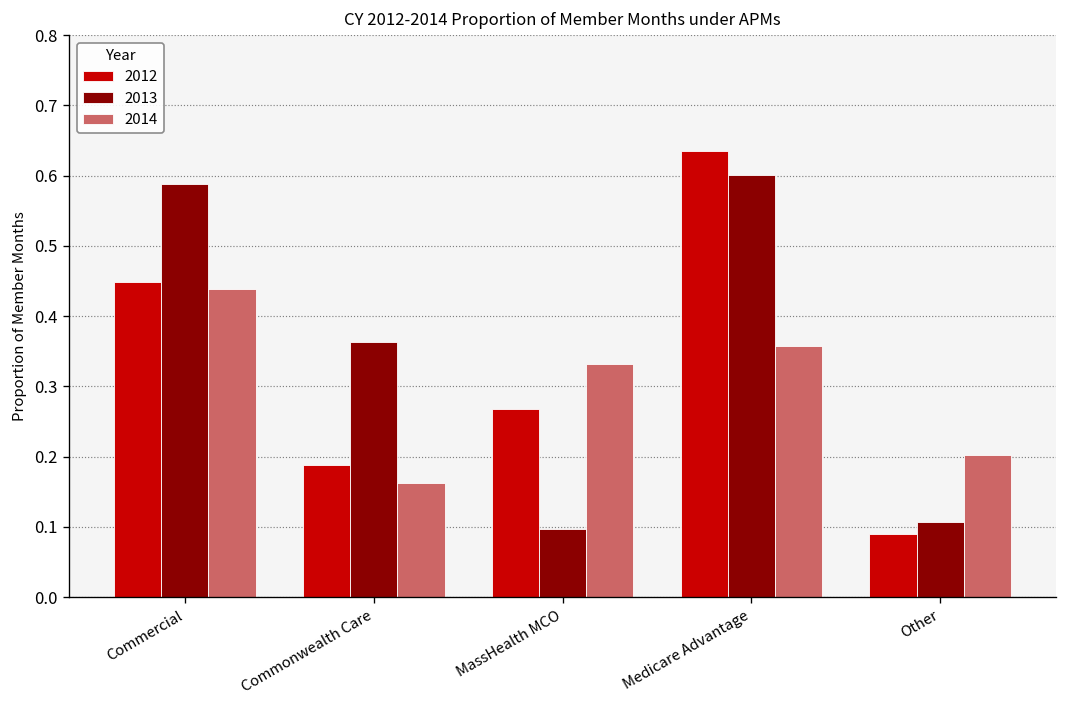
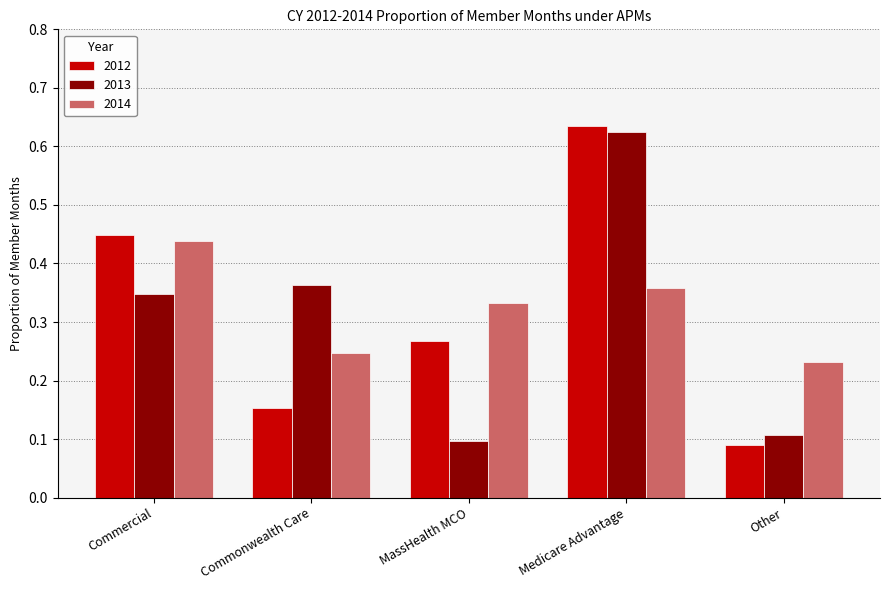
2013, Commercial: 0.59 -> 0.35
2012, Commonwealth Care: 0.19 -> 0.15
2014, Commonwealth Care: 0.16 -> 0.25
2013, Medicare Advantage: 0.60 -> 0.63
2014, Other: 0.20 -> 0.23
